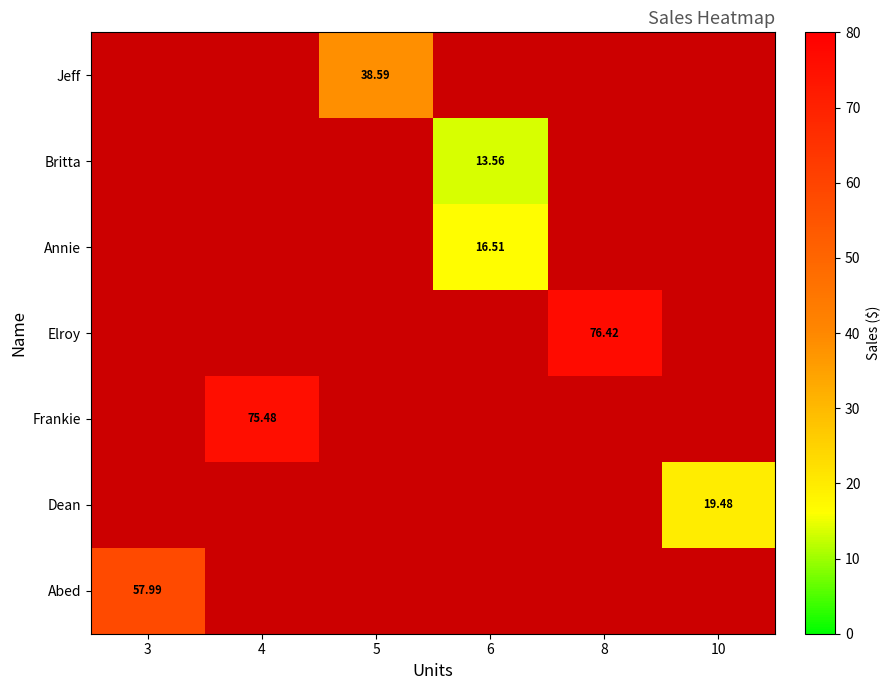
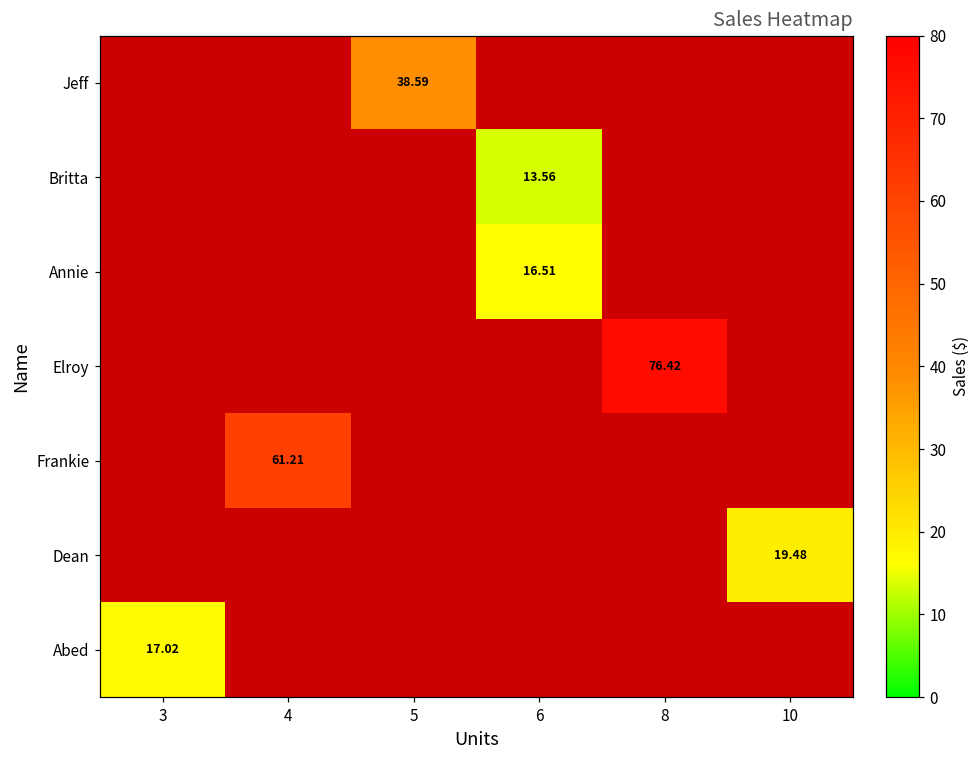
Frankie, 4: 75.48 -> 61.21
Abed, 3: 57.99 -> 17.02
